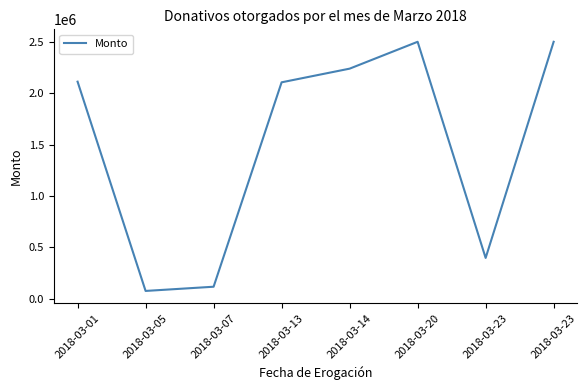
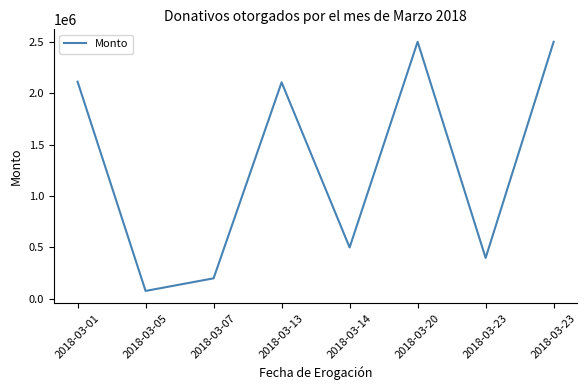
2018-03-07: 120000 -> 200000
2018-03-14: 2240000 -> 500000
